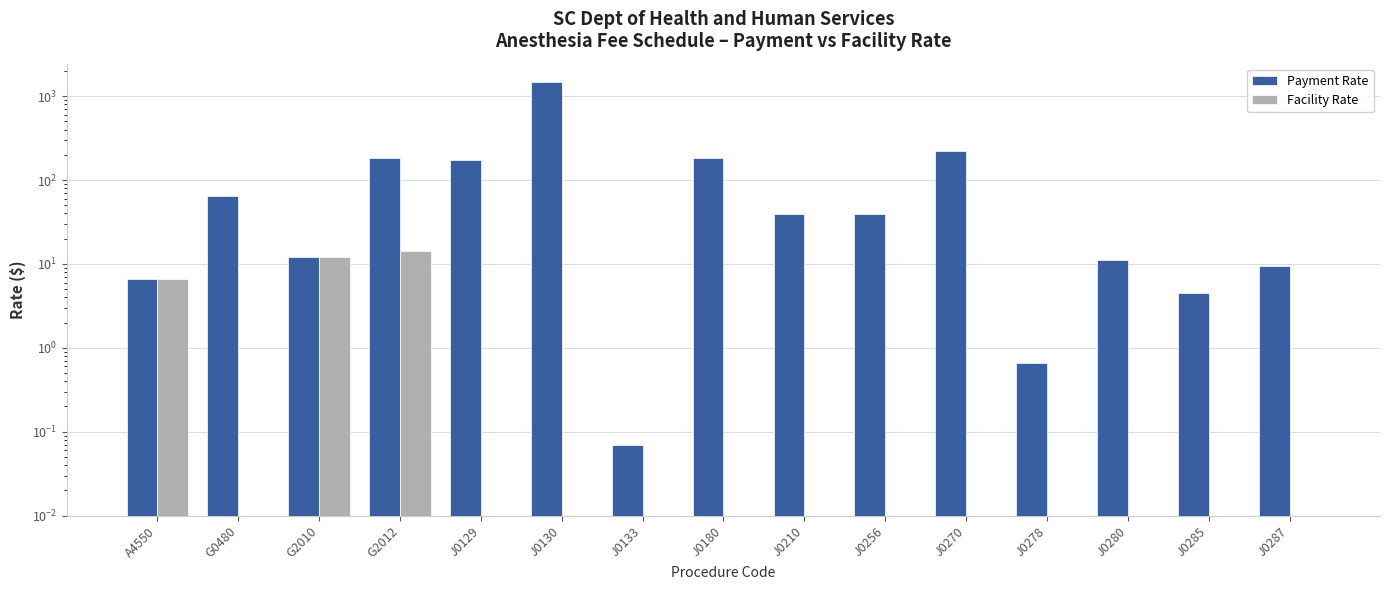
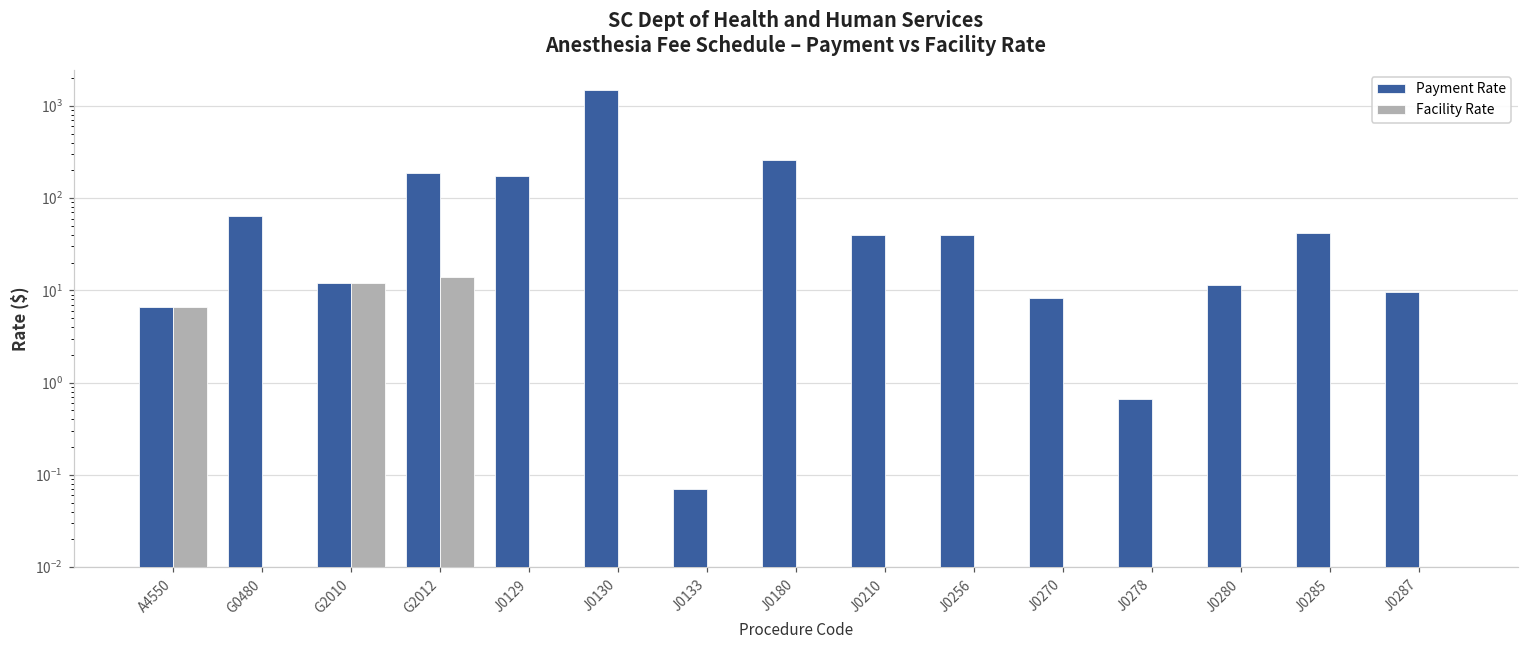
Payment Rate, J0180: 180 -> 260
Payment Rate, J0270: 220 -> 8
Payment Rate, J0285: 5 -> 40
